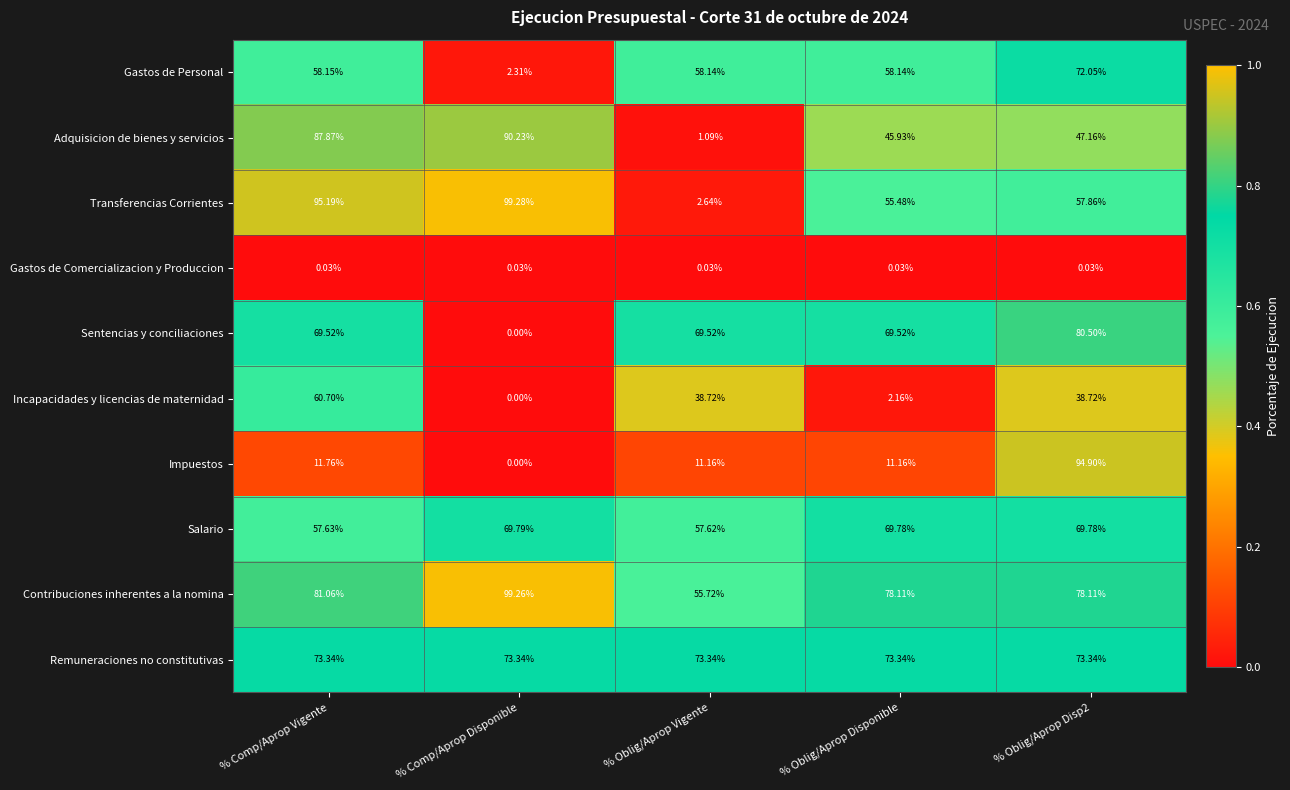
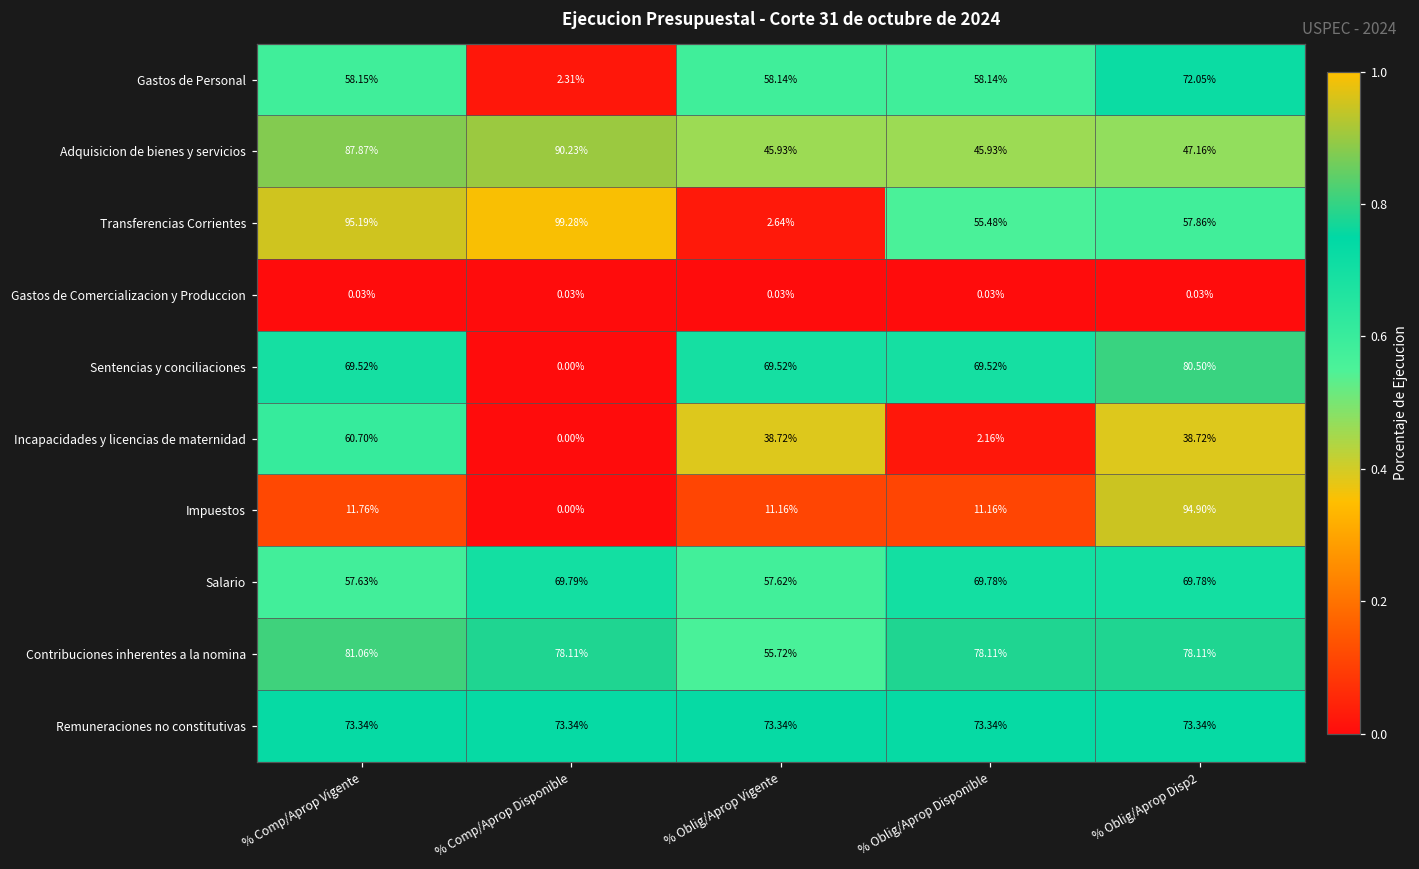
Adquisicion de bienes y servicios, % Oblig/Aprop Vigente: 1.09% -> 45.93%
Contribuciones inherentes a la nomina, % Comp/Aprop Disponible: 99.26% -> 78.11%
